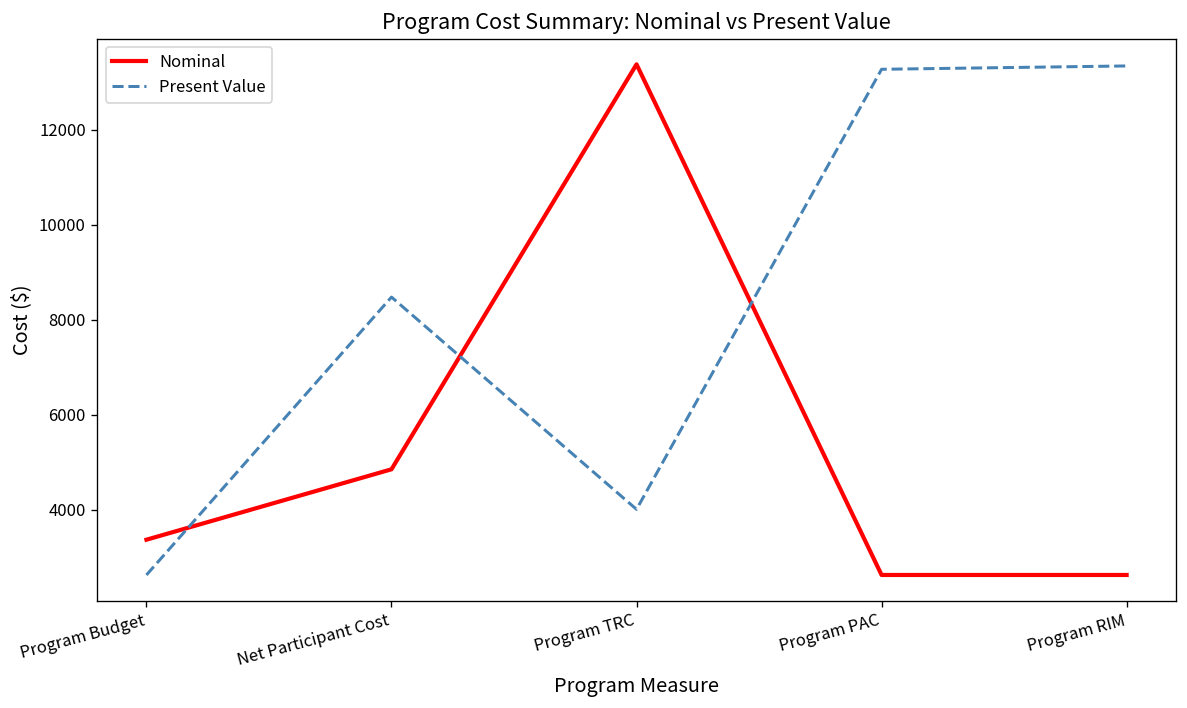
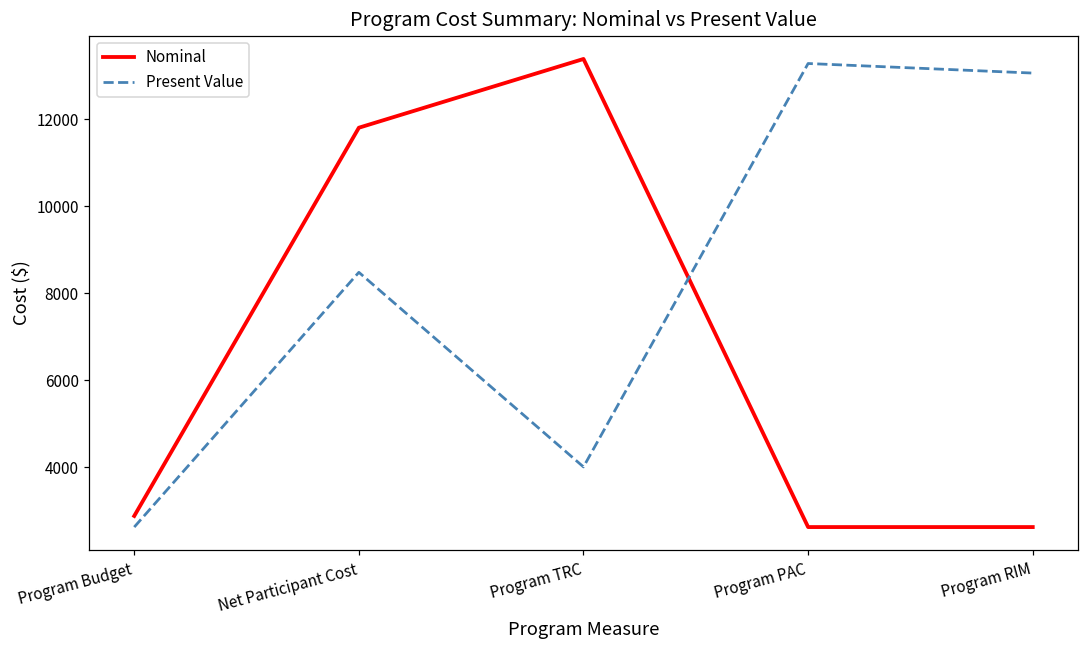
Nominal, Program Budget: 3400 -> 2900
Nominal, Net Participant Cost: 4900 -> 11800
Present Value, Program RIM: 13300 -> 13100
